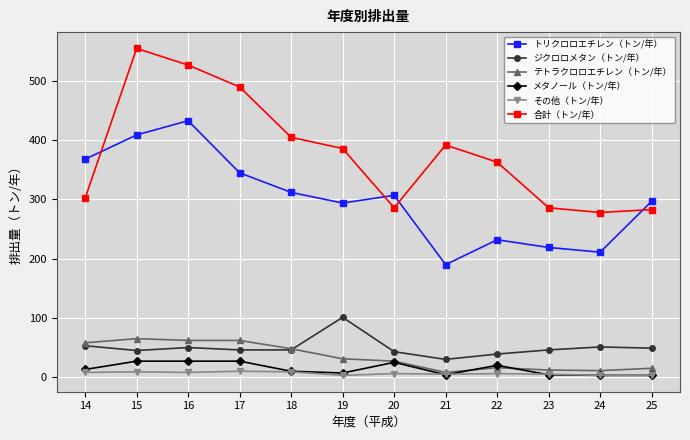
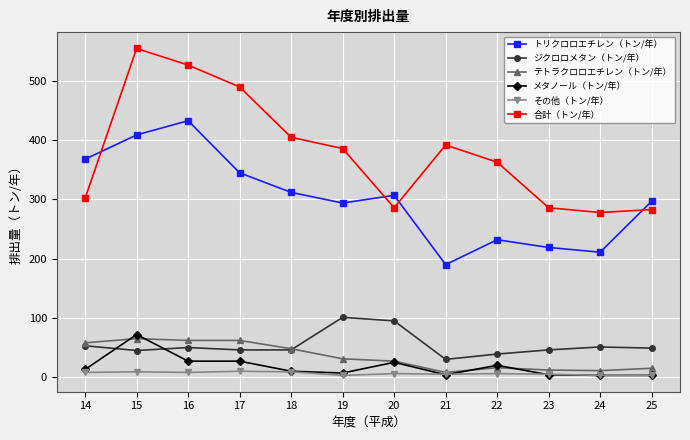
メタノール（トン/年）, 15: 30 -> 70
ジクロロメタン（トン/年）, 20: 40 -> 100
